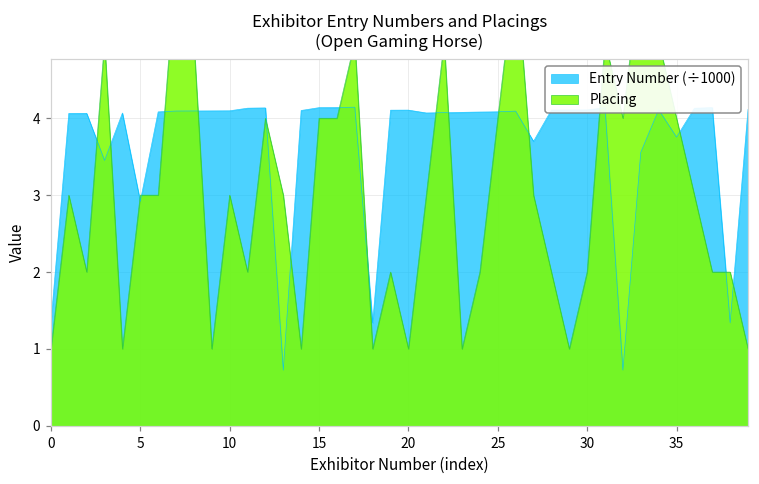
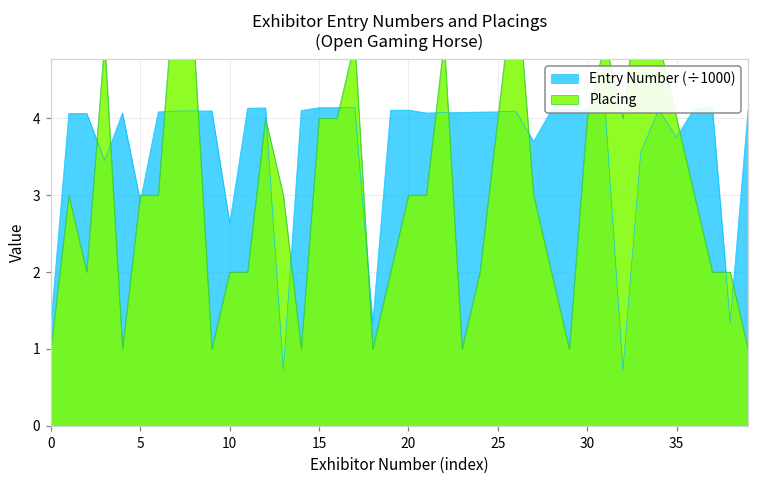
Entry Number (÷1000), 10: 4.1 -> 2.6
Placing, 10: 3 -> 2
Placing, 20: 1 -> 3
Placing, 30: 2 -> 4
